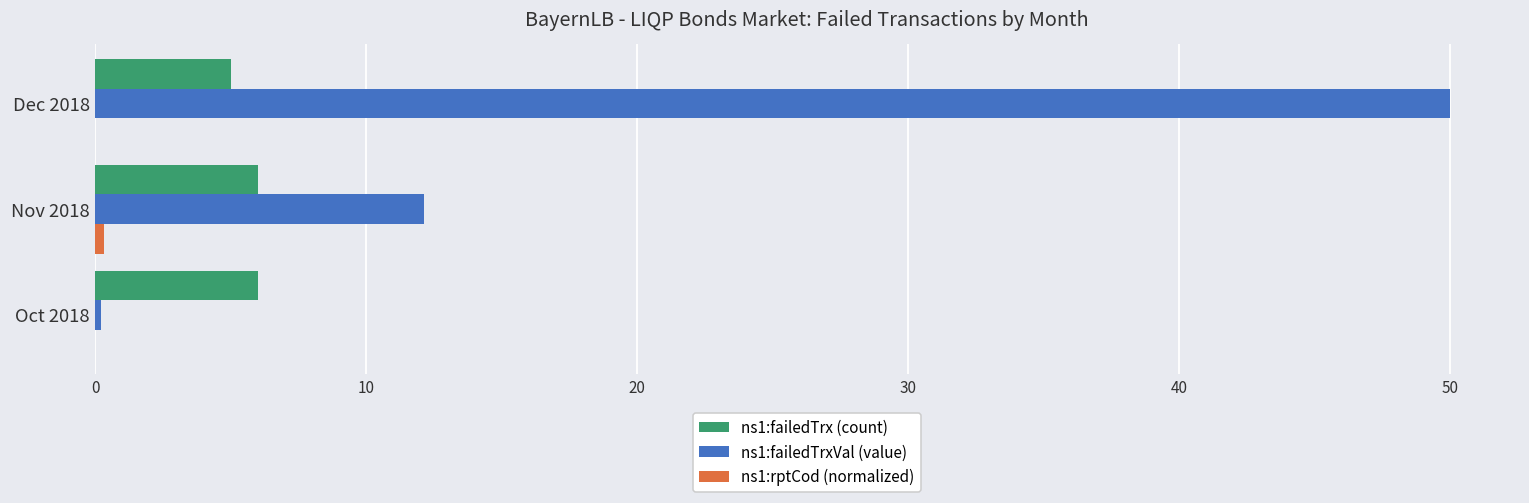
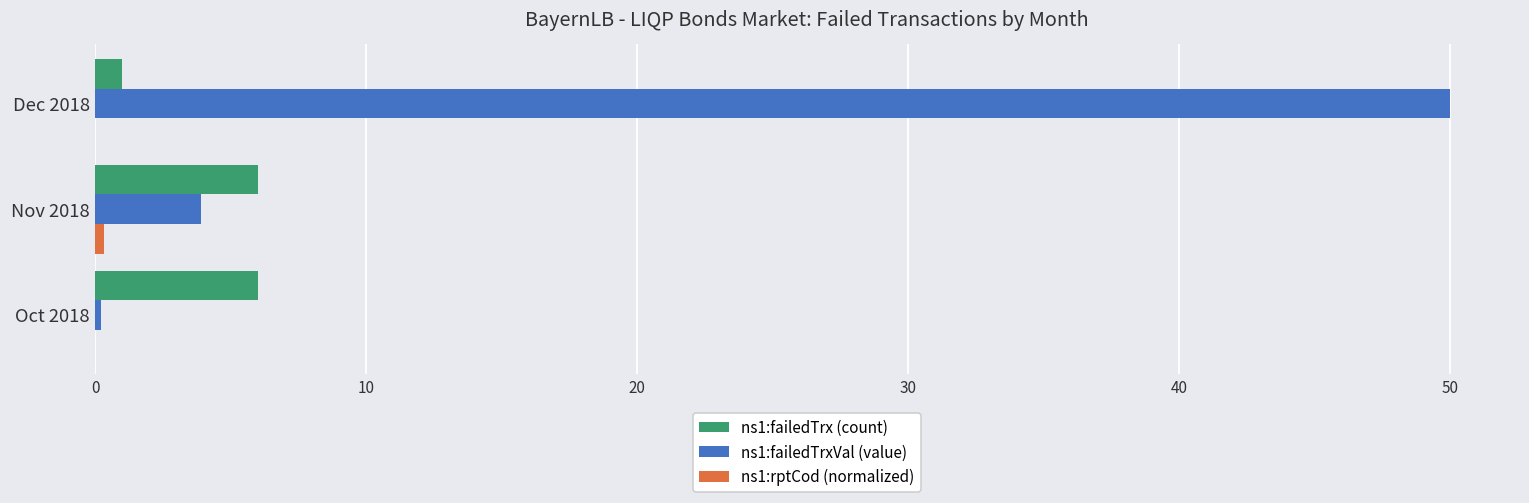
ns1:failedTrx (count), Dec 2018: 5 -> 1
ns1:failedTrxVal (value), Nov 2018: 12.1 -> 3.9
